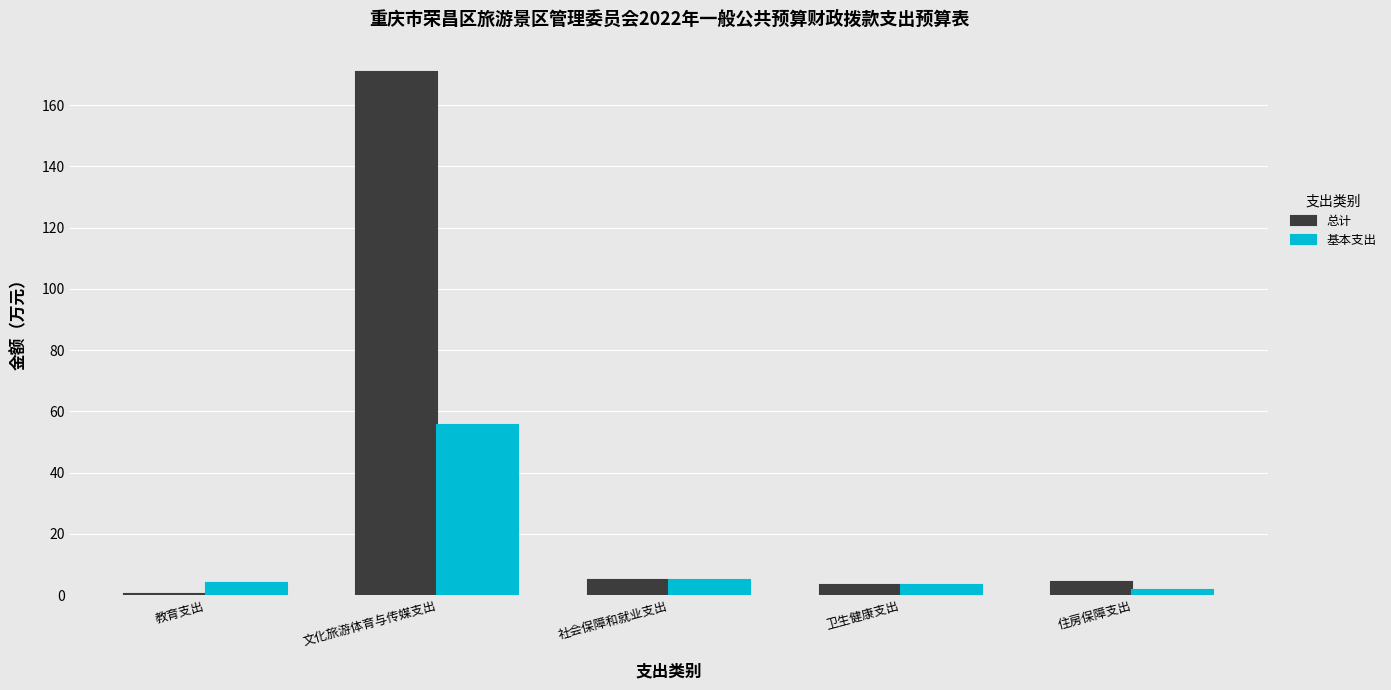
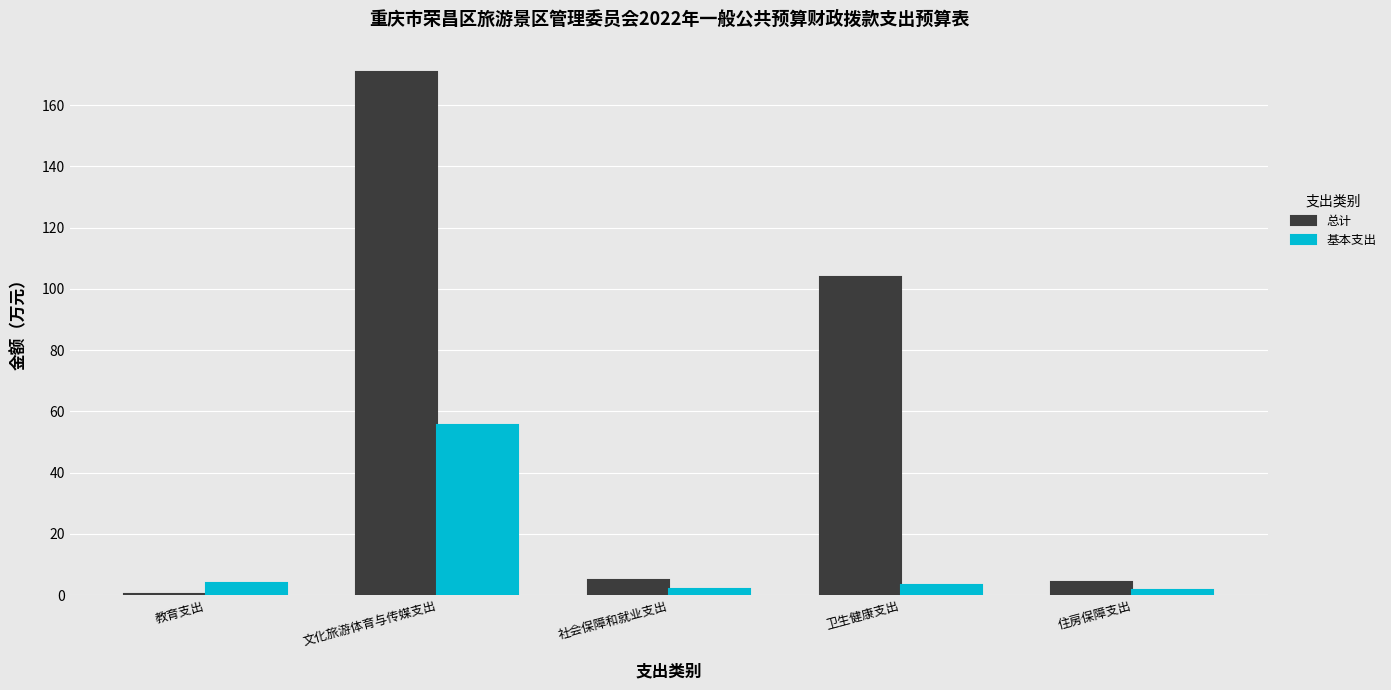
基本支出, 社会保障和就业支出: 5 -> 2
总计, 卫生健康支出: 3 -> 104
